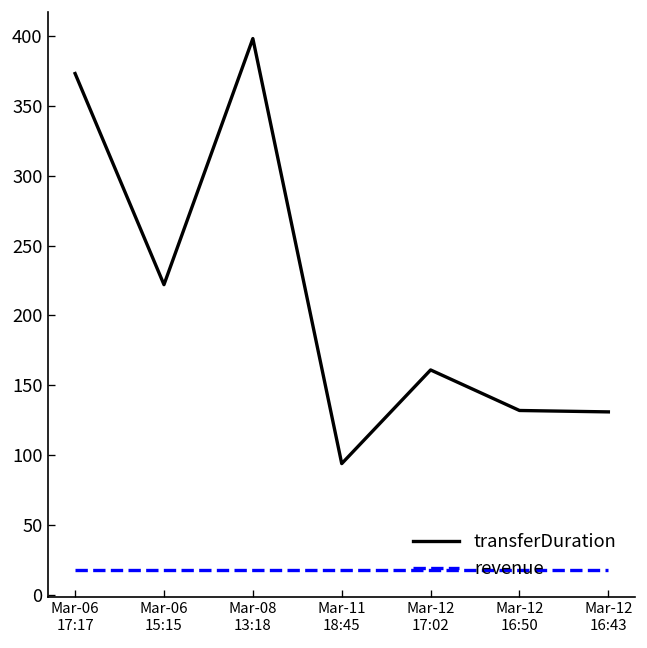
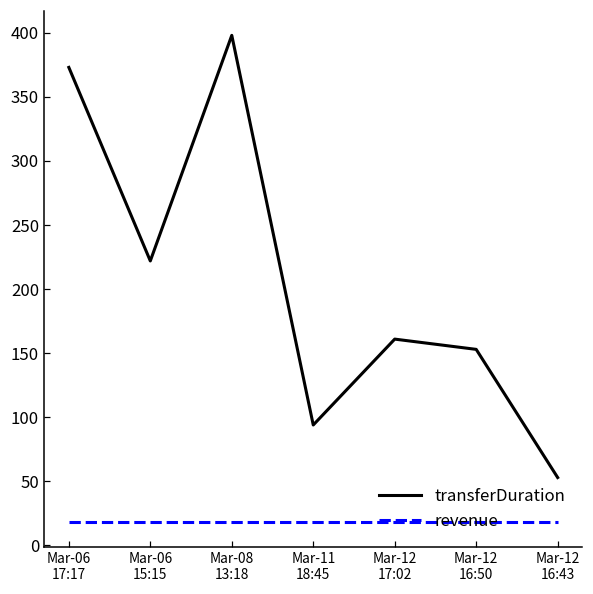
transferDuration, Mar-12 16:50: 132 -> 153
transferDuration, Mar-12 16:43: 131 -> 53
